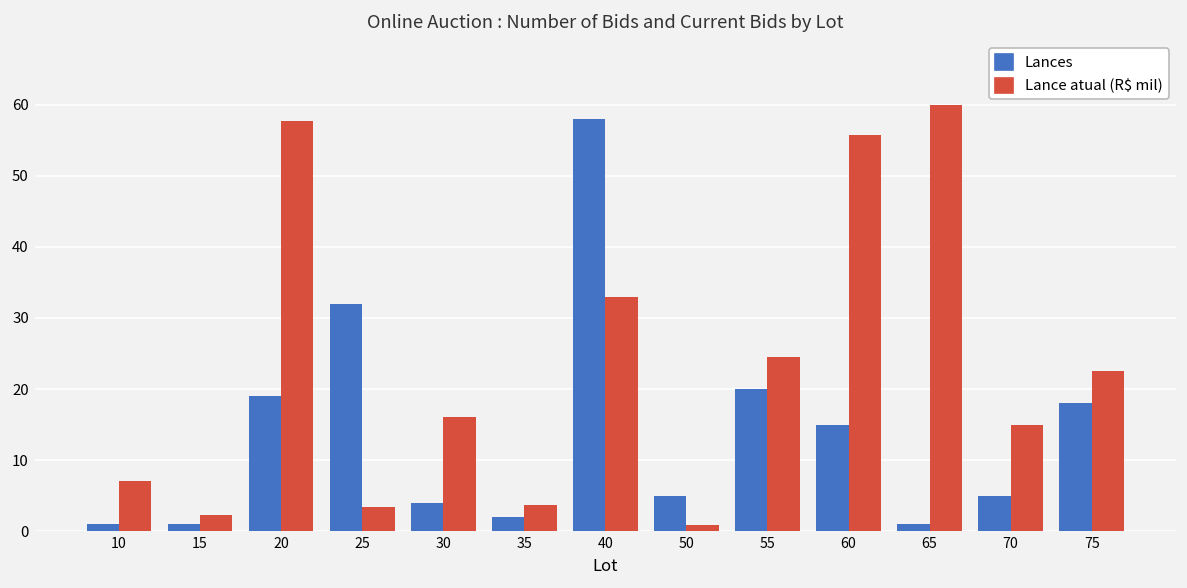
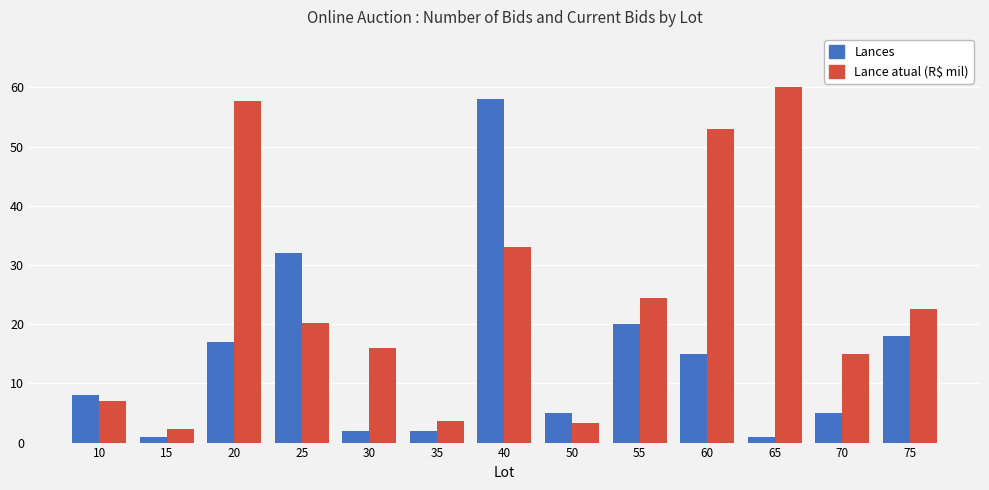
Lances, 10: 1 -> 8
Lances, 20: 19 -> 17
Lance atual (R$ mil), 25: 3 -> 20
Lances, 30: 4 -> 2
Lance atual (R$ mil), 50: 1 -> 3
Lance atual (R$ mil), 60: 56 -> 53
